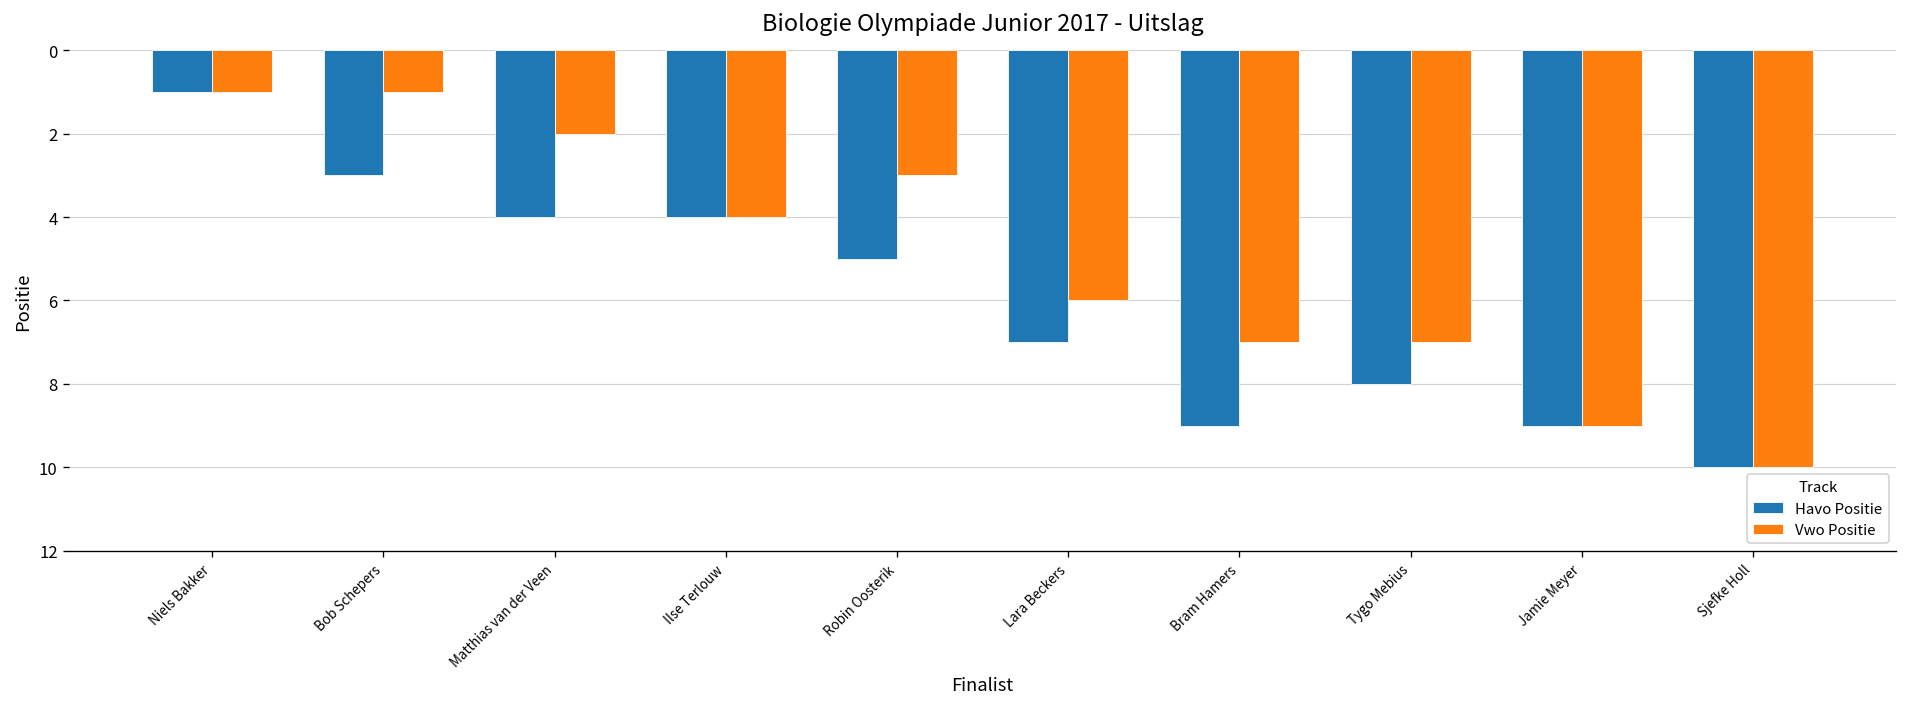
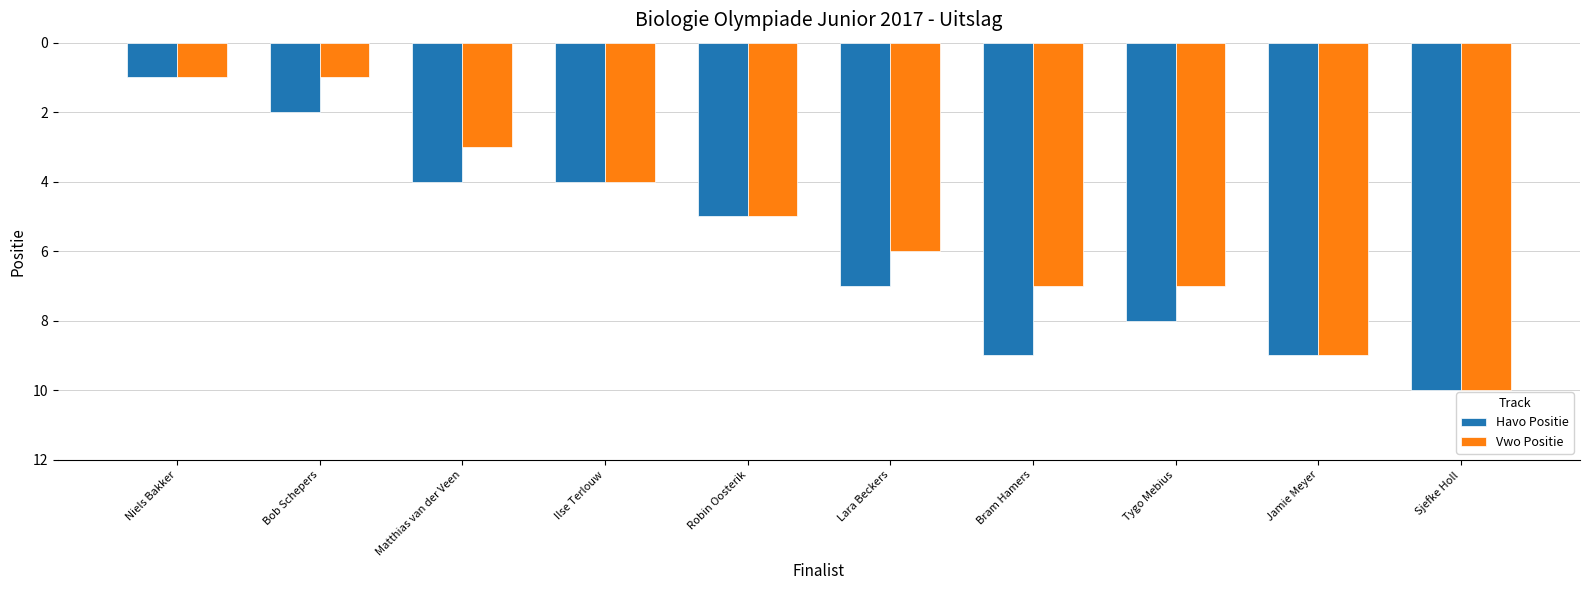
Havo Positie, Bob Schepers: 3 -> 2
Vwo Positie, Matthias van der Veen: 2 -> 3
Vwo Positie, Robin Oosterik: 3 -> 5
